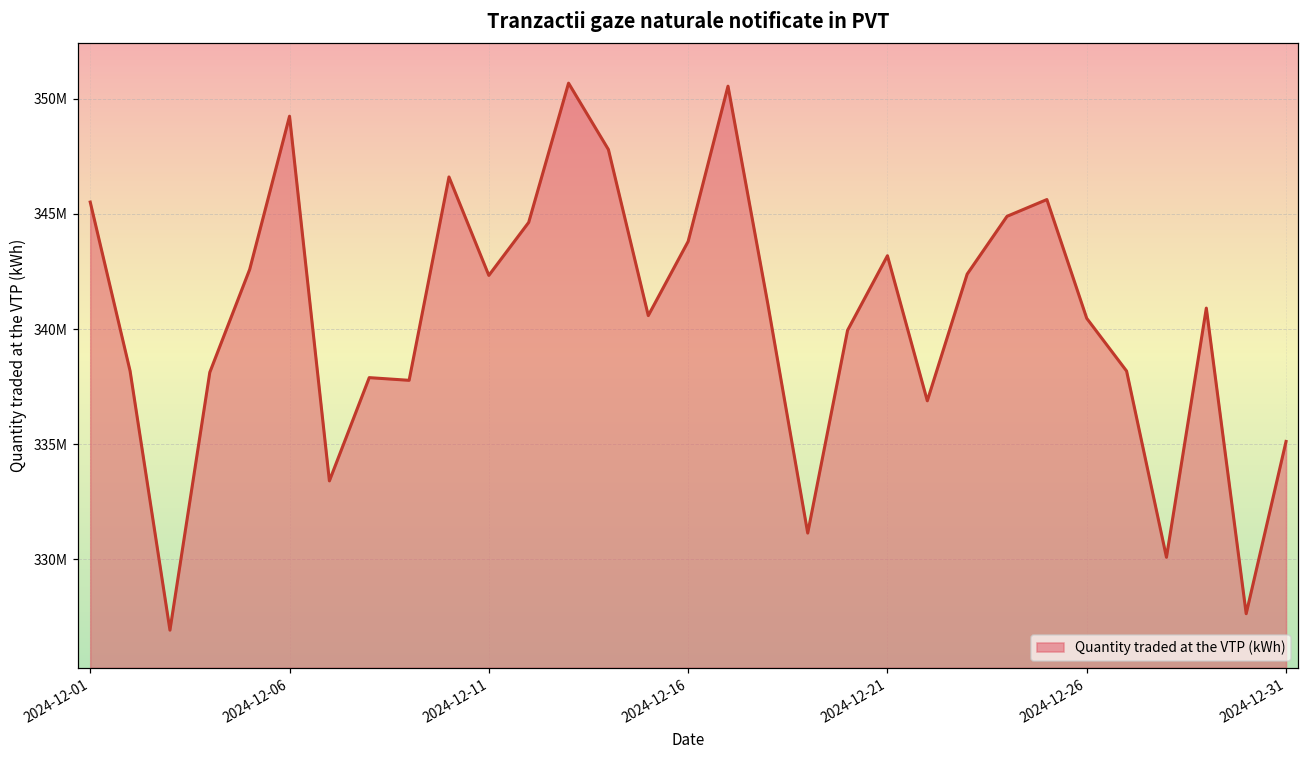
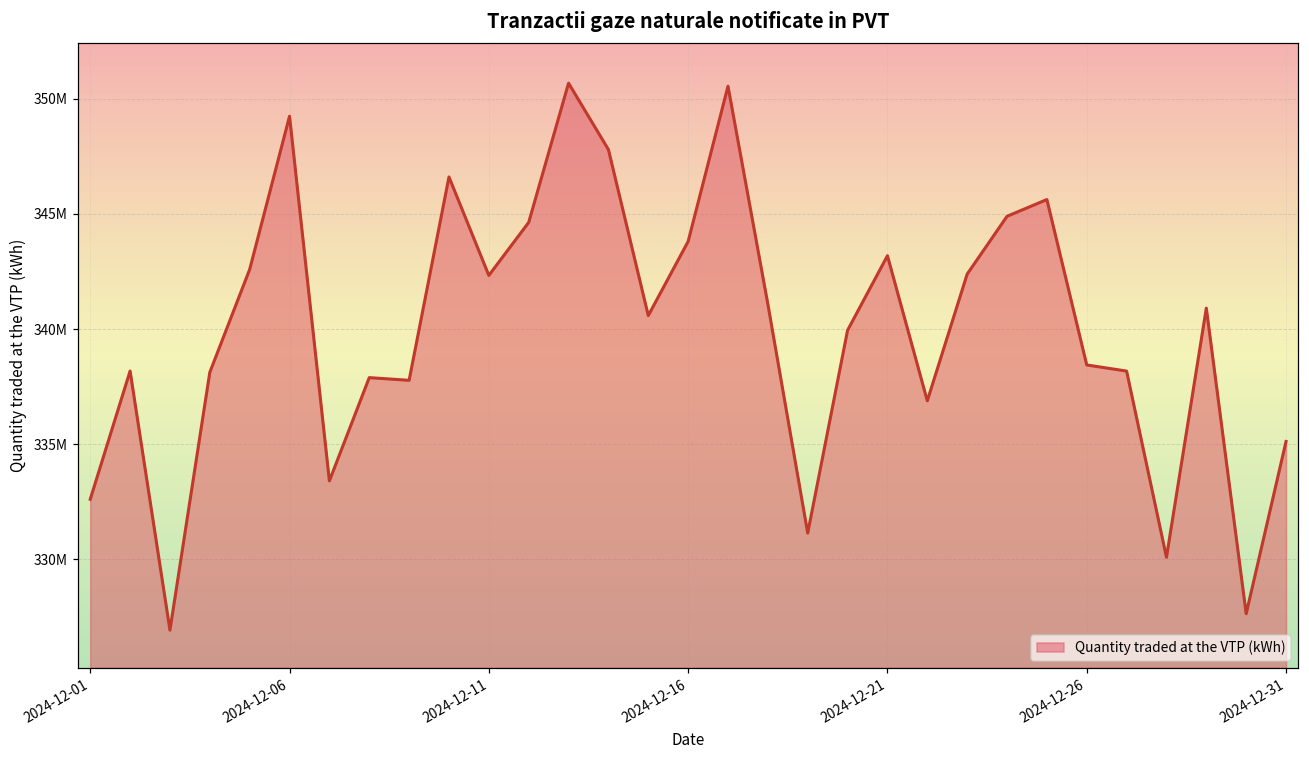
2024-12-01: 345500000 -> 332600000
2024-12-26: 340500000 -> 338400000
